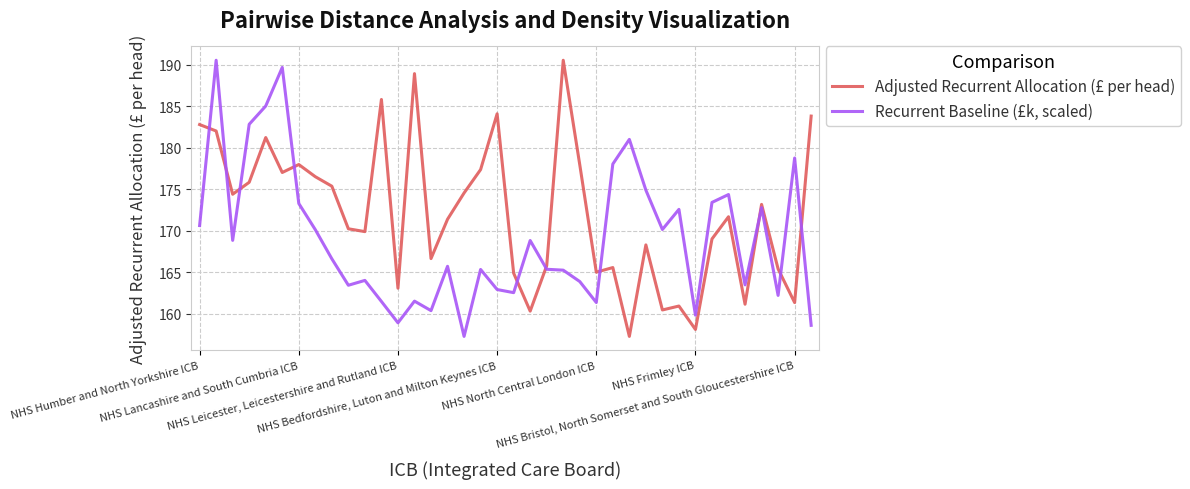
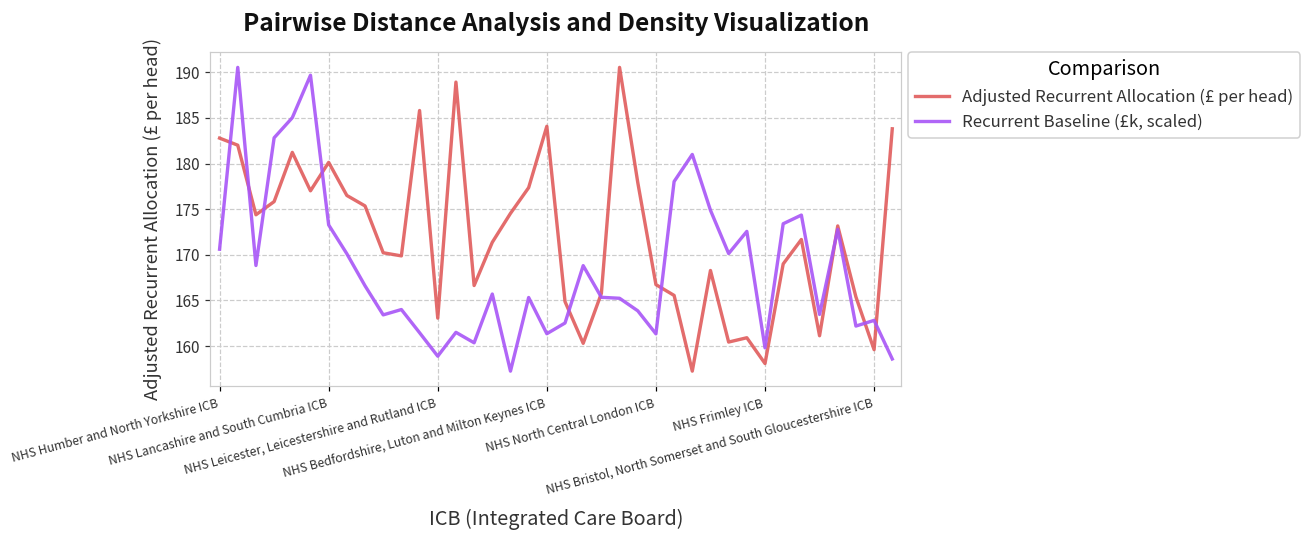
Adjusted Recurrent Allocation (£ per head), NHS Lancashire and South Cumbria ICB: 178 -> 180
Recurrent Baseline (£k, scaled), NHS Bedfordshire, Luton and Milton Keynes ICB: 163 -> 161
Adjusted Recurrent Allocation (£ per head), NHS North Central London ICB: 165 -> 167
Adjusted Recurrent Allocation (£ per head), NHS Bristol, North Somerset and South Gloucestershire ICB: 161 -> 160
Recurrent Baseline (£k, scaled), NHS Bristol, North Somerset and South Gloucestershire ICB: 179 -> 163
